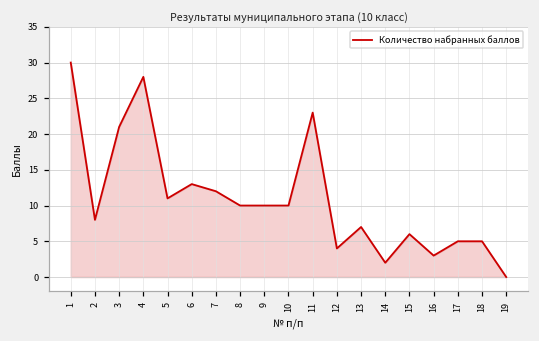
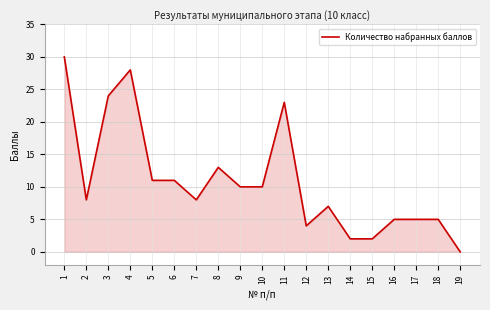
3: 21 -> 24
6: 13 -> 11
7: 12 -> 8
8: 10 -> 13
15: 6 -> 2
16: 3 -> 5
